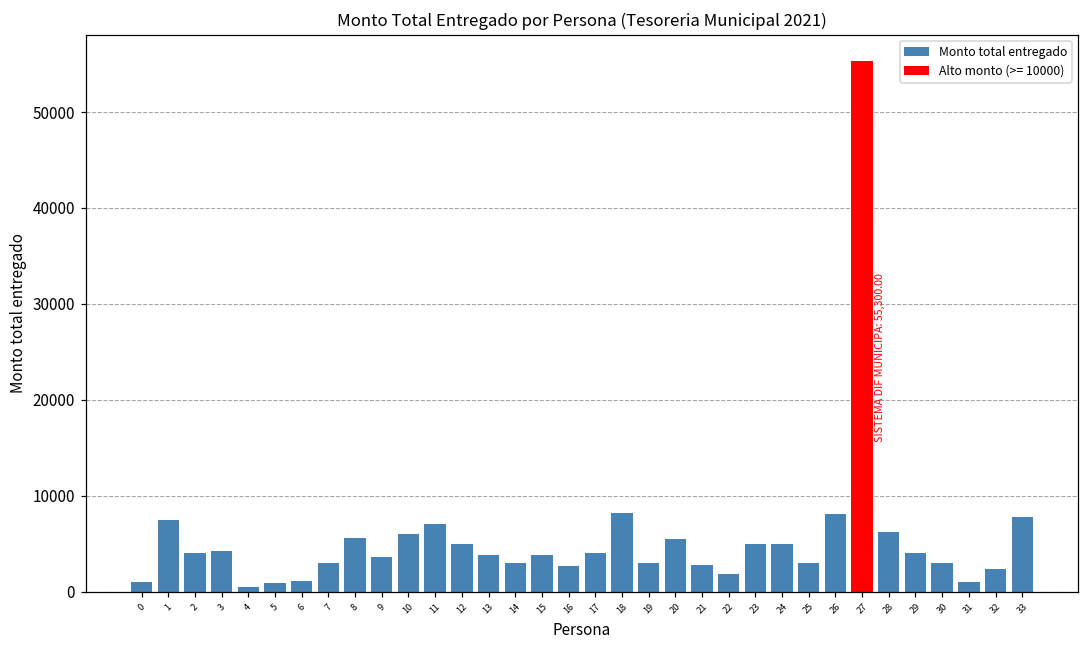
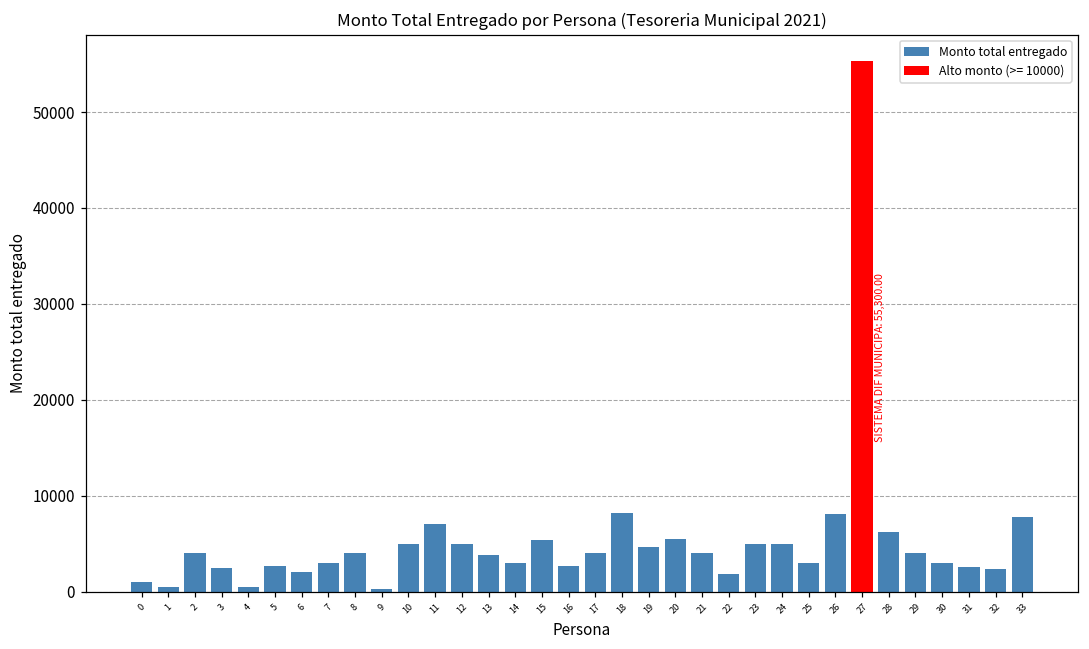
Monto total entregado, 1: 8000 -> 1000
Monto total entregado, 3: 4000 -> 2000
Monto total entregado, 5: 1000 -> 3000
Monto total entregado, 6: 1000 -> 2000
Monto total entregado, 8: 6000 -> 4000
Monto total entregado, 9: 4000 -> 0
Monto total entregado, 10: 6000 -> 5000
Monto total entregado, 15: 4000 -> 5000
Monto total entregado, 19: 3000 -> 5000
Monto total entregado, 21: 3000 -> 4000
Monto total entregado, 31: 1000 -> 3000
